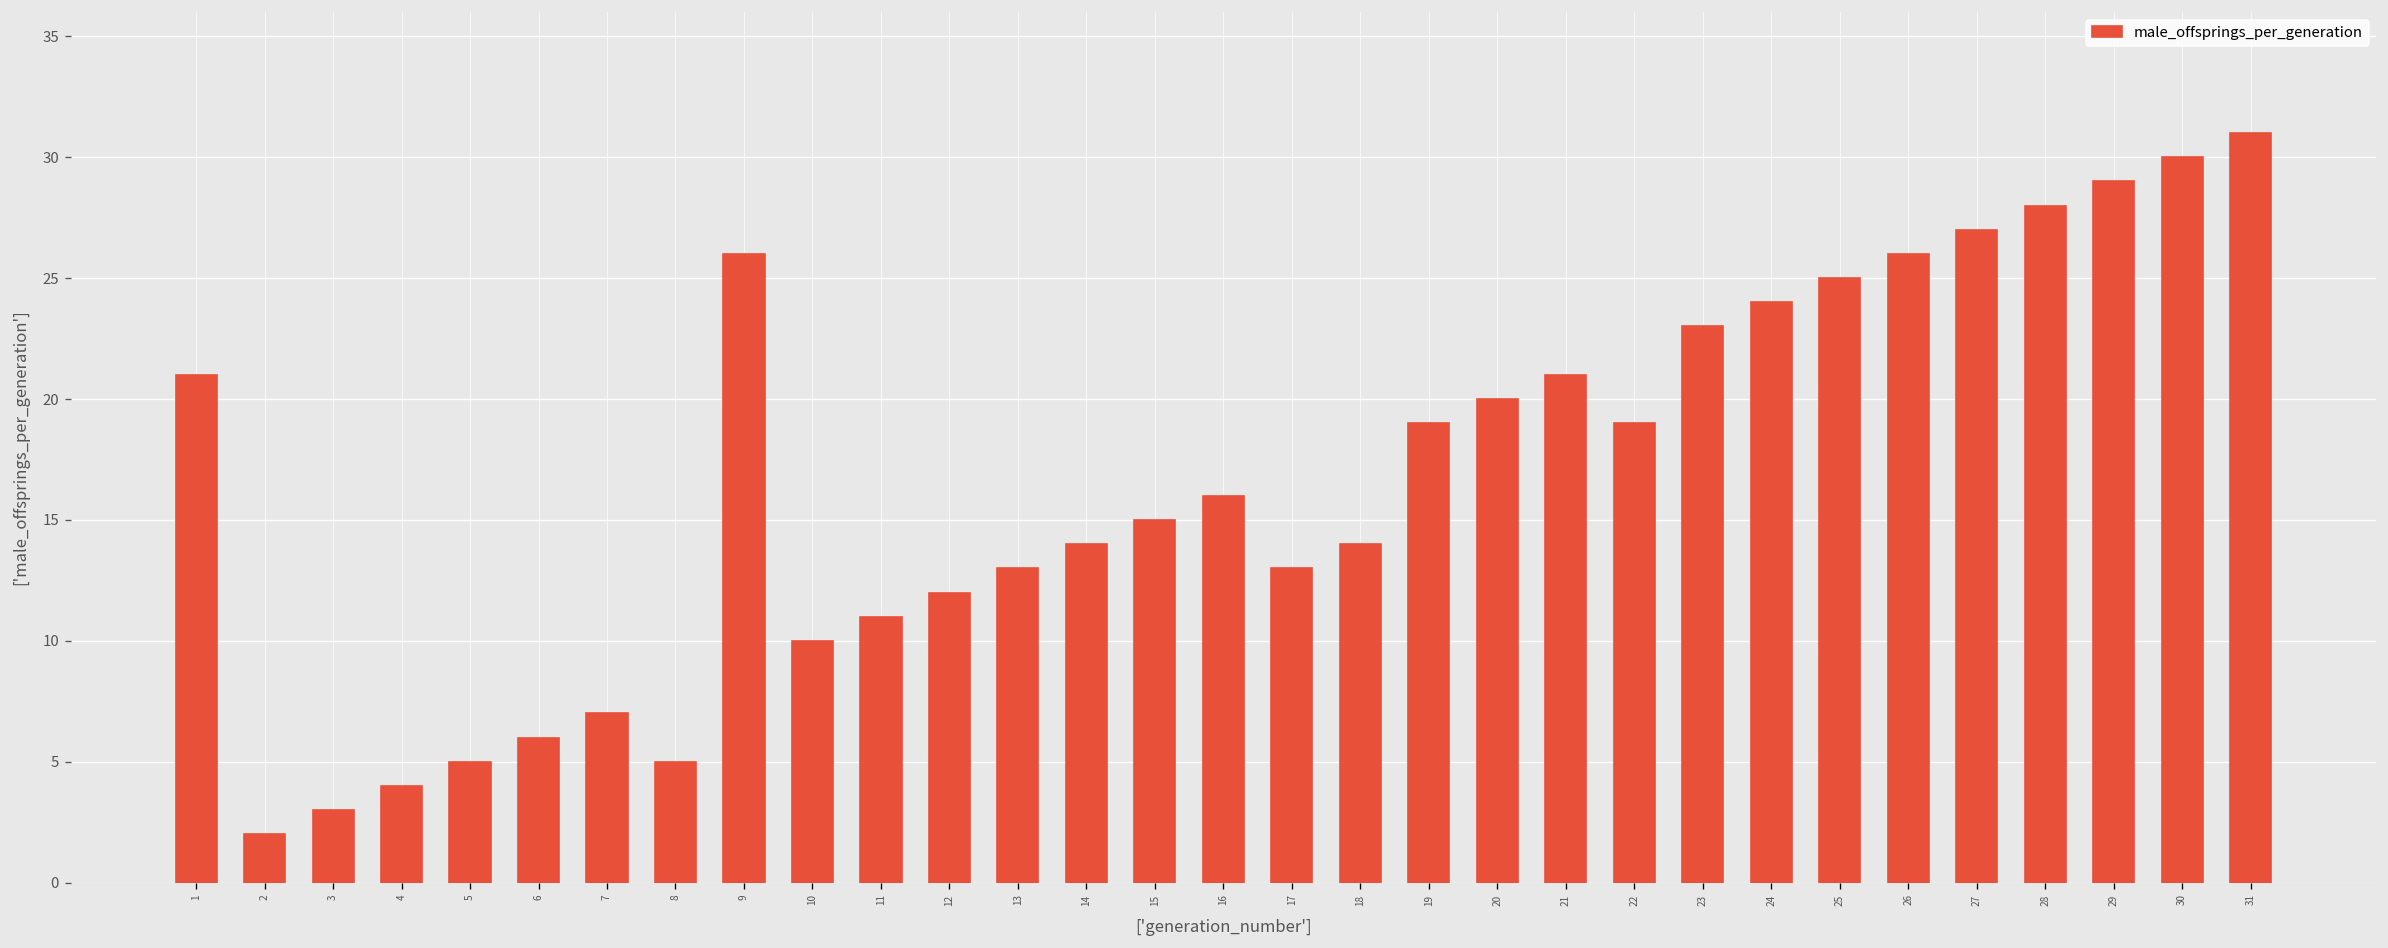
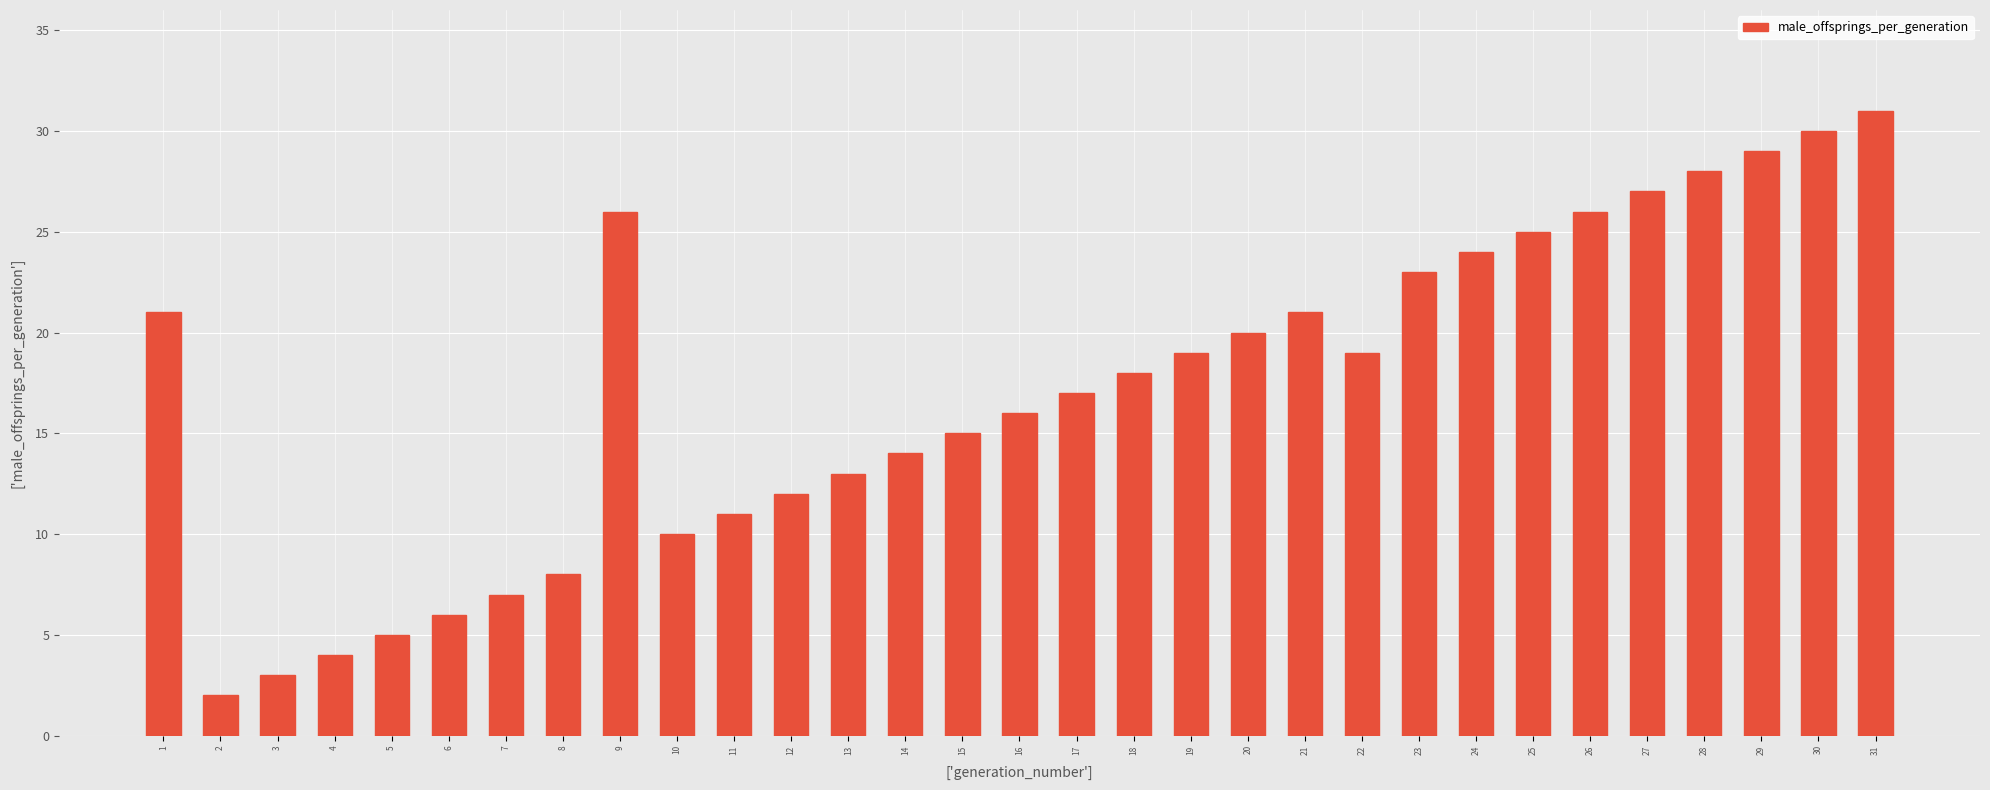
8: 5 -> 8
17: 13 -> 17
18: 14 -> 18
